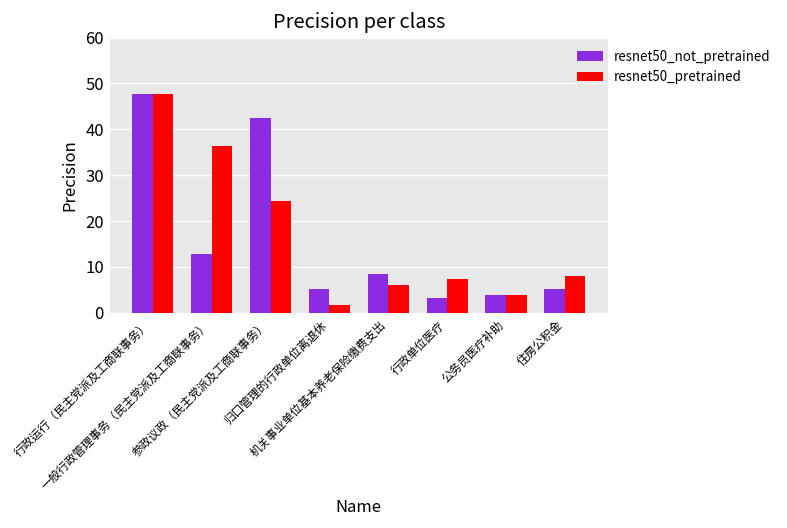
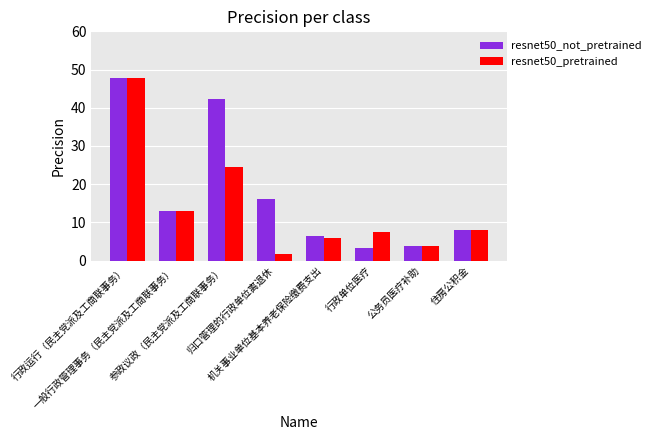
resnet50_pretrained, 一般行政管理事务（民主党派及工商联事务）: 36 -> 13
resnet50_not_pretrained, 归口管理的行政单位离退休: 5 -> 16
resnet50_not_pretrained, 机关事业单位基本养老保险缴费支出: 9 -> 6
resnet50_not_pretrained, 住房公积金: 5 -> 8
